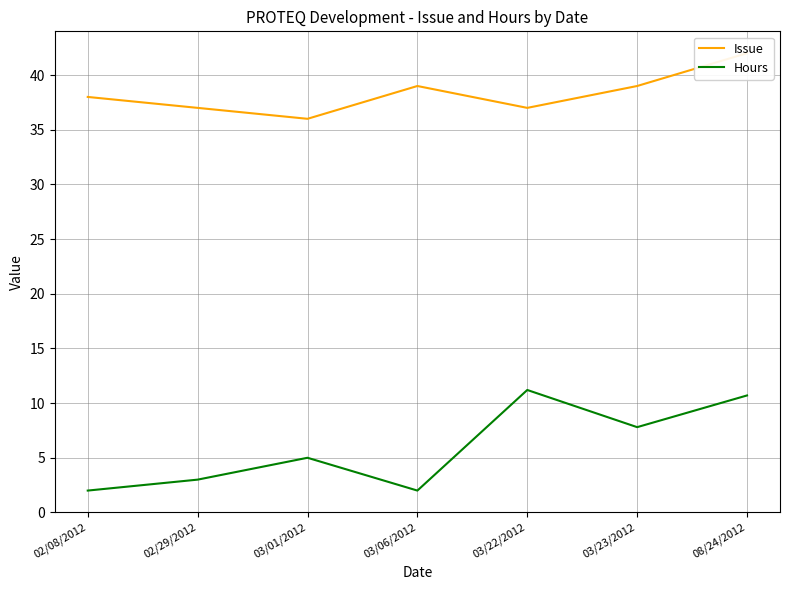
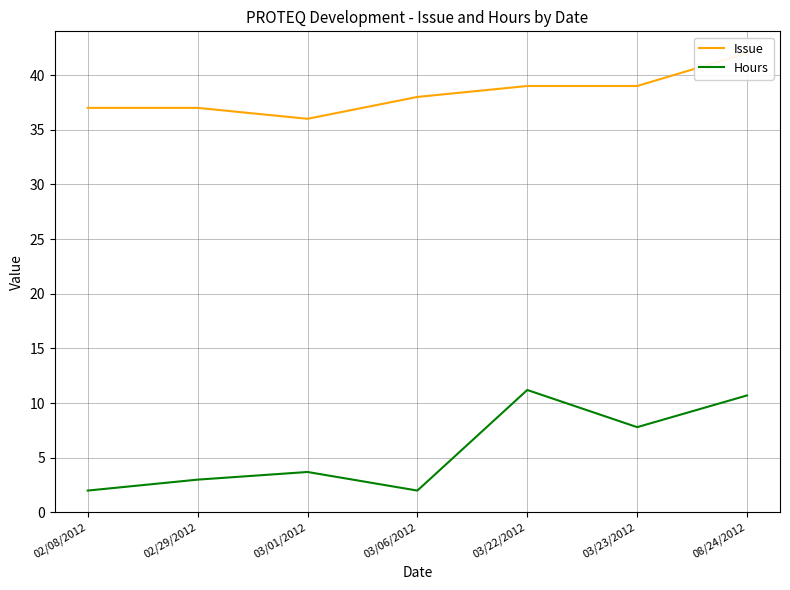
Issue, 02/08/2012: 38 -> 37
Hours, 03/01/2012: 5.0 -> 3.7
Issue, 03/06/2012: 39 -> 38
Issue, 03/22/2012: 37 -> 39
